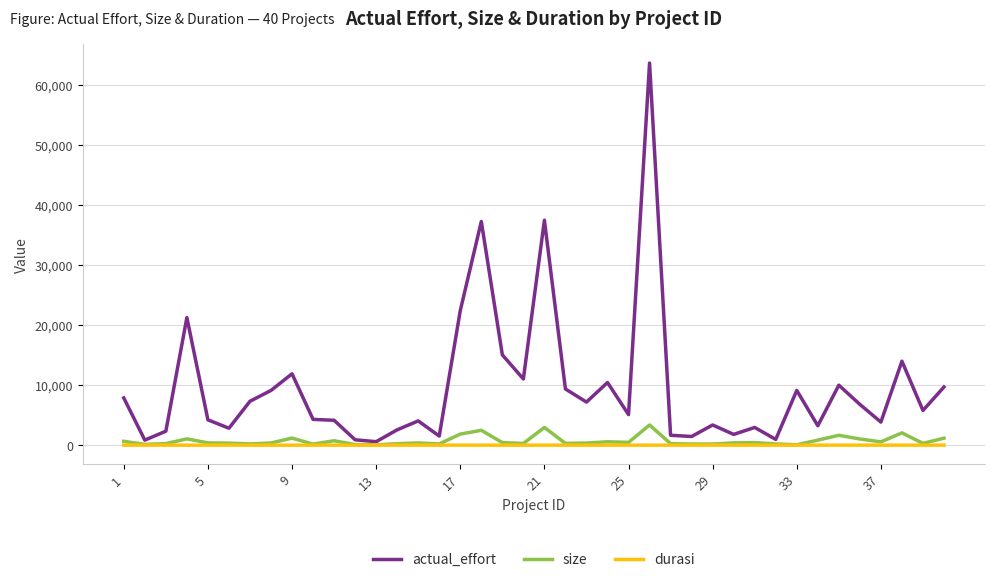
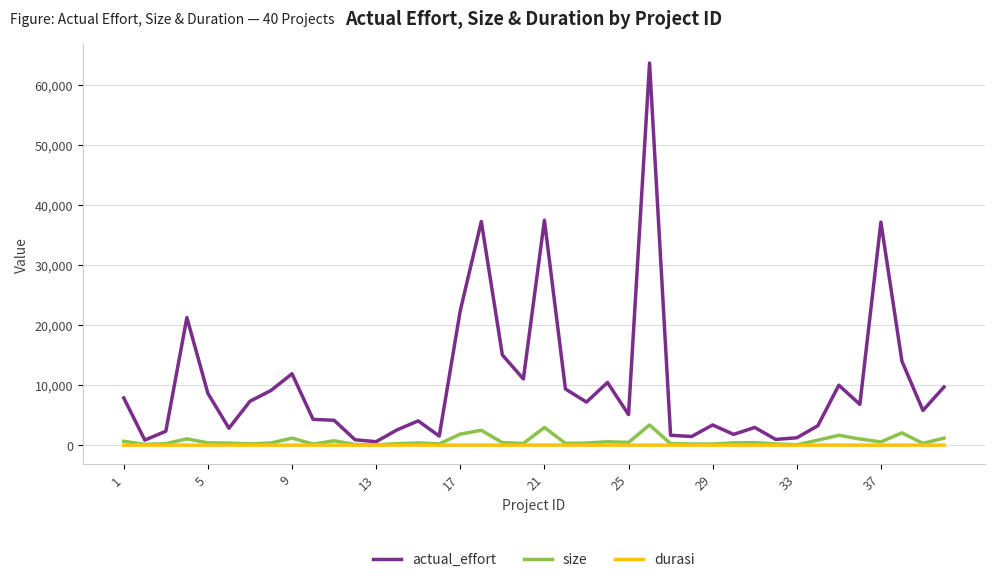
actual_effort, 5: 4,000 -> 9,000
actual_effort, 33: 9,000 -> 1,000
actual_effort, 37: 4,000 -> 37,000
